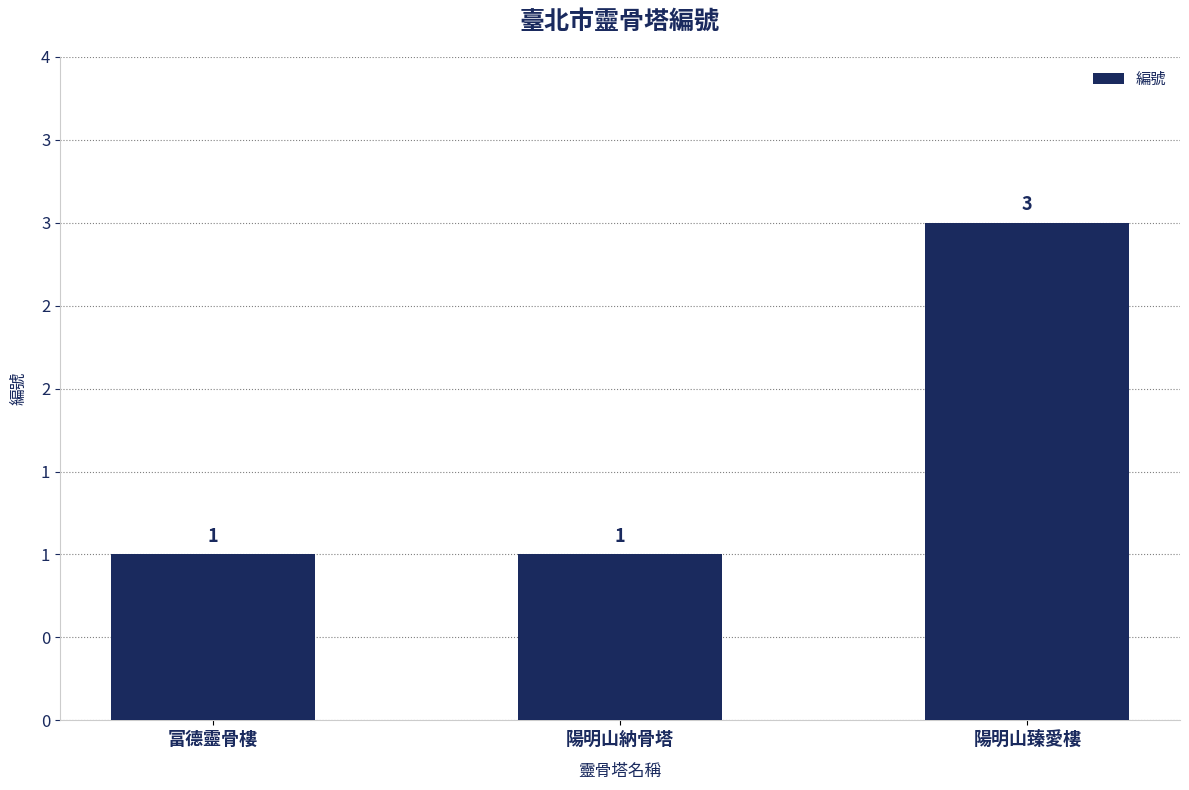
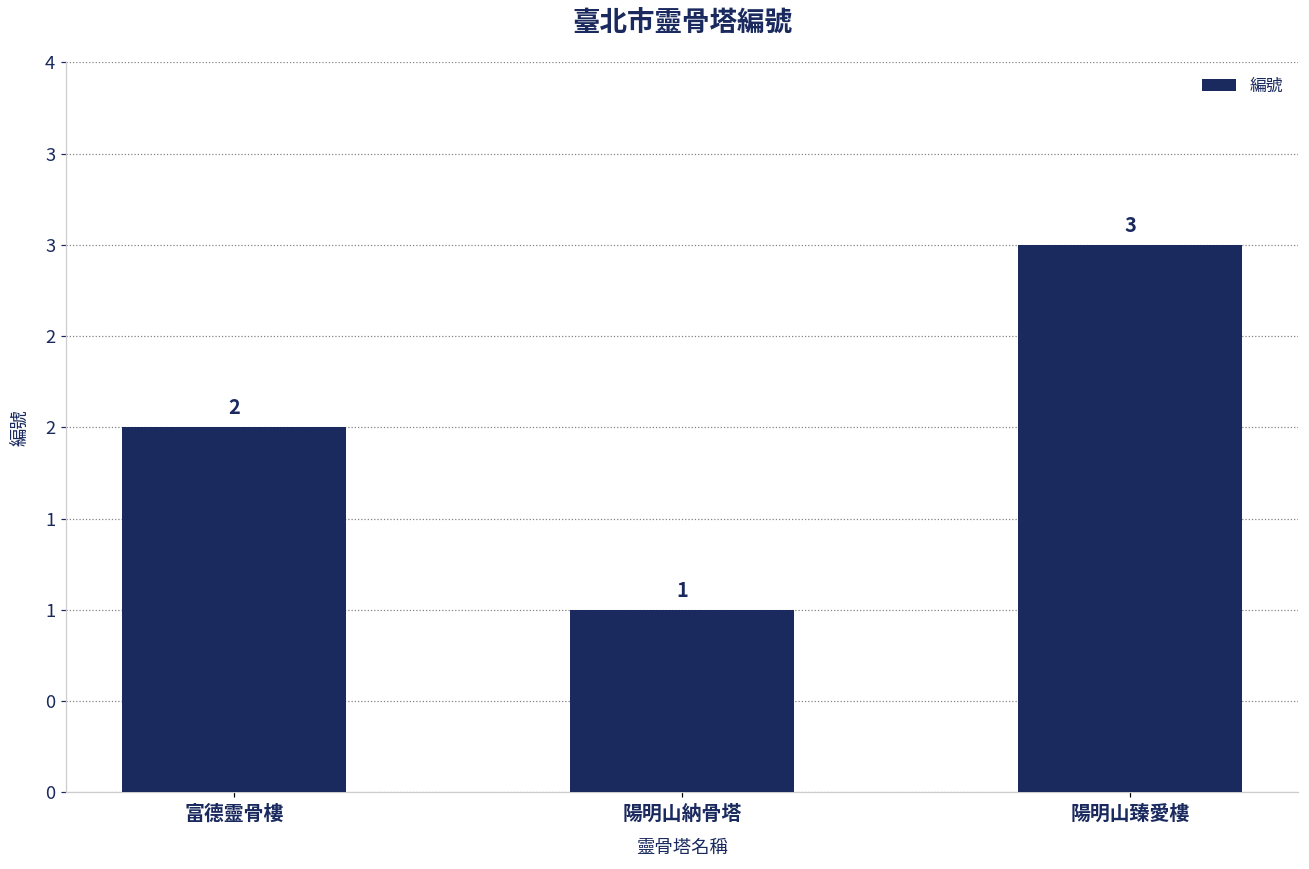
富德靈骨樓: 1 -> 2
